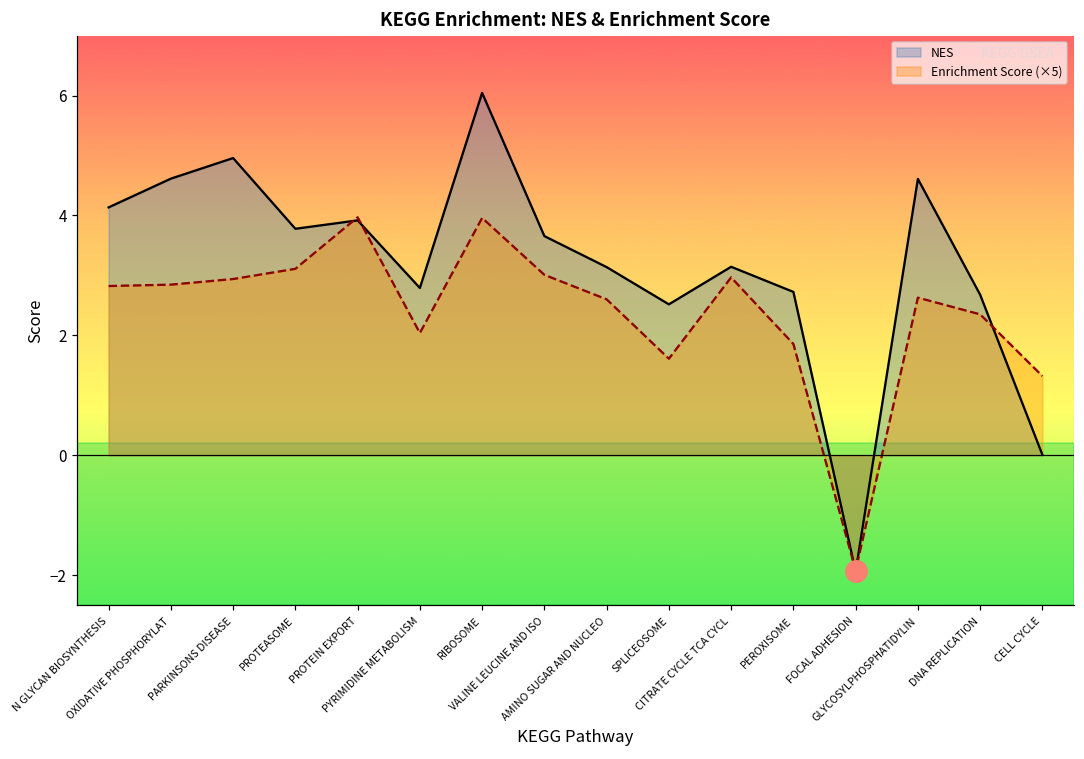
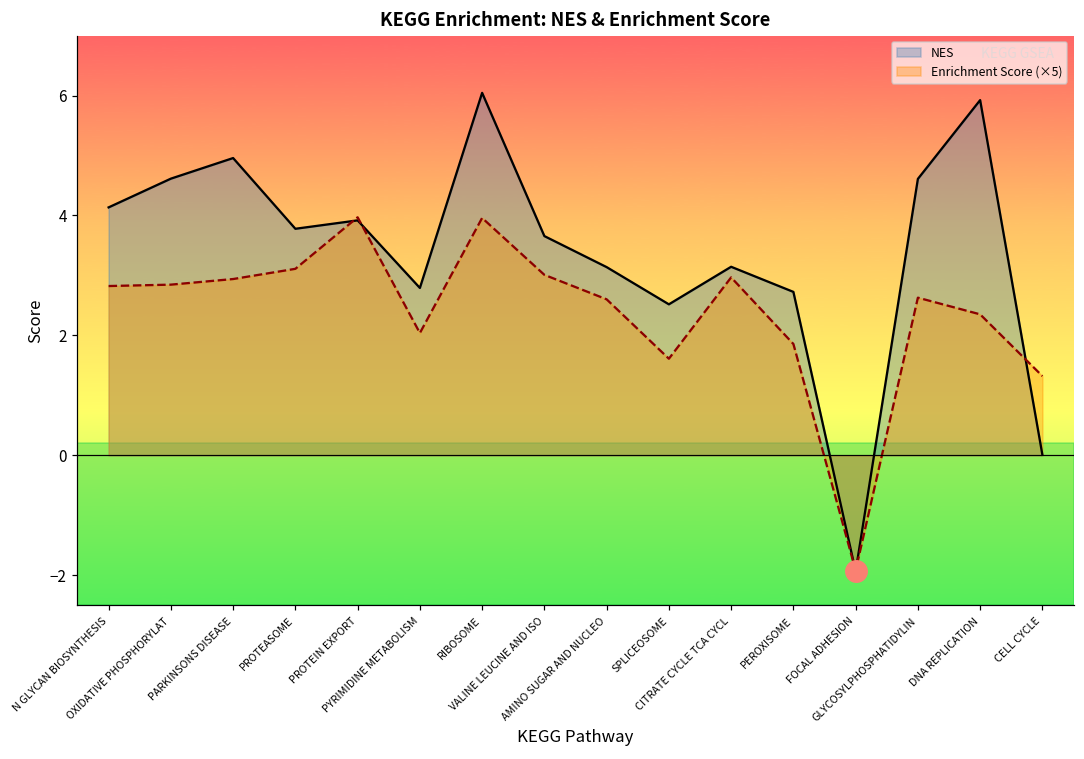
NES, DNA REPLICATION: 2.7 -> 5.9
